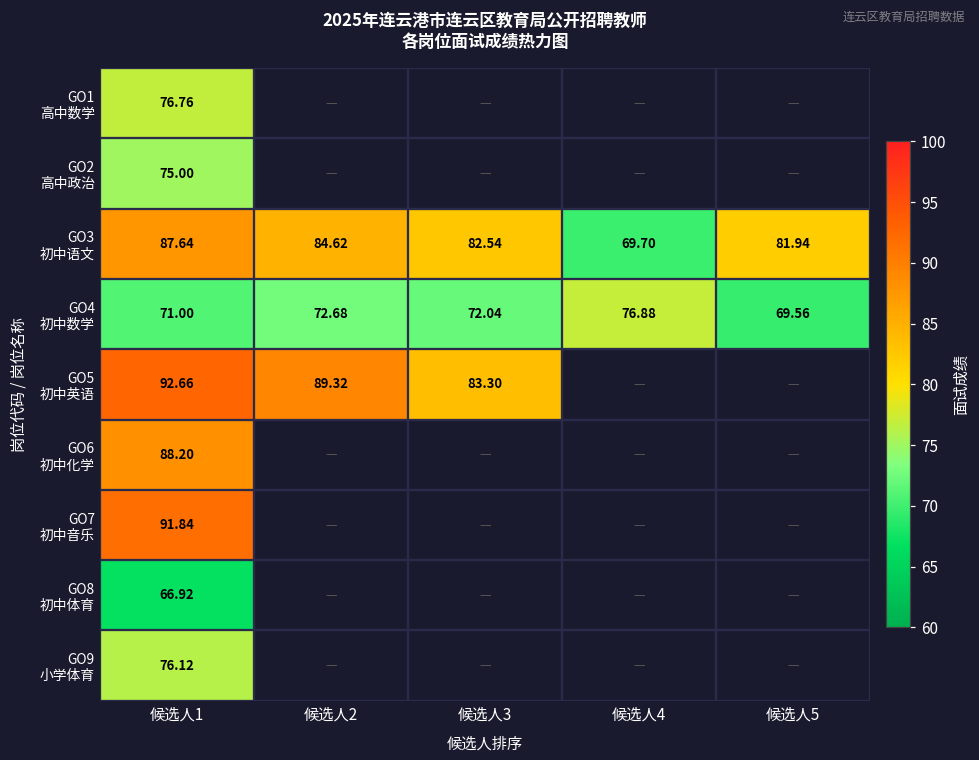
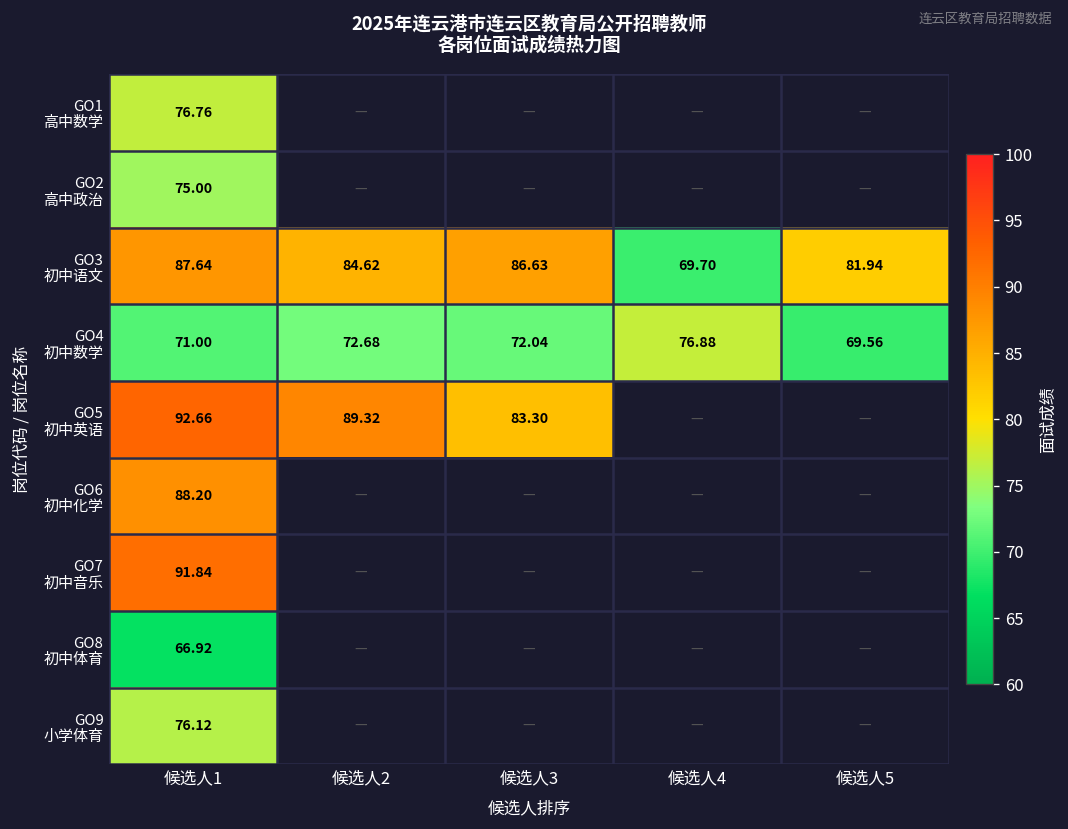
GO3 初中语文, 候选人3: 82.54 -> 86.63
